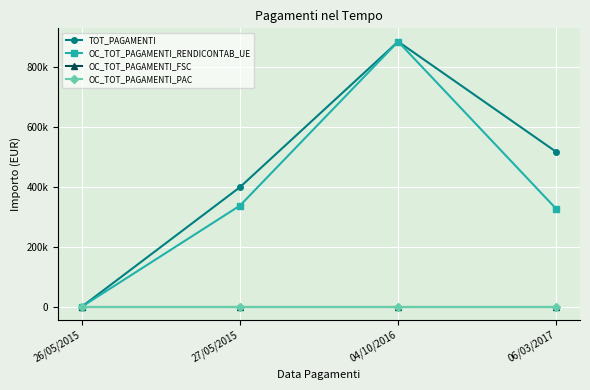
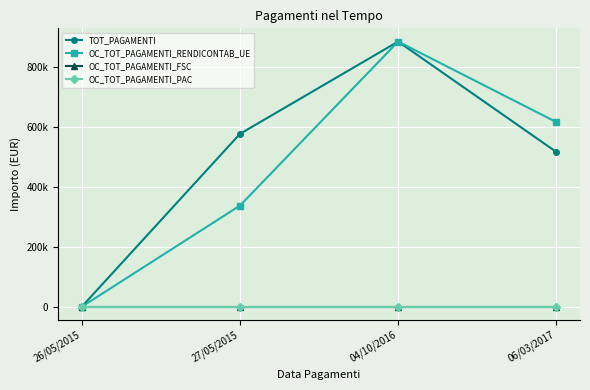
TOT_PAGAMENTI, 27/05/2015: 400000 -> 580000
OC_TOT_PAGAMENTI_RENDICONTAB_UE, 06/03/2017: 330000 -> 610000
